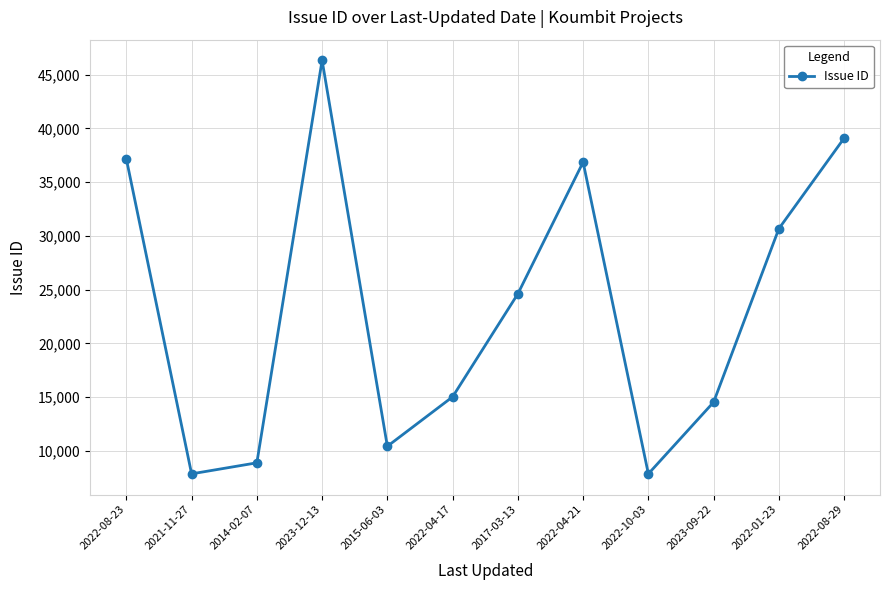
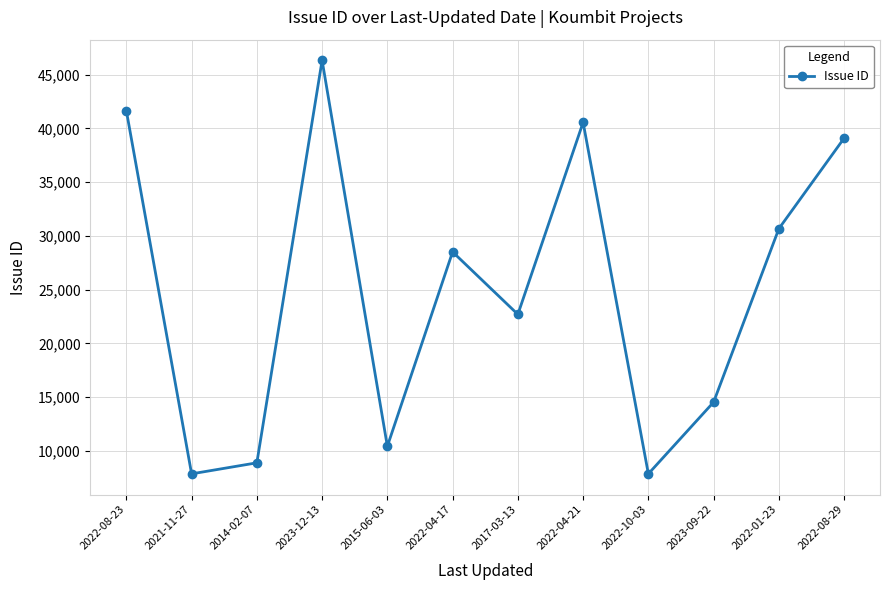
2022-08-23: 37,200 -> 41,700
2022-04-17: 15,000 -> 28,500
2017-03-13: 24,600 -> 22,700
2022-04-21: 36,900 -> 40,600
